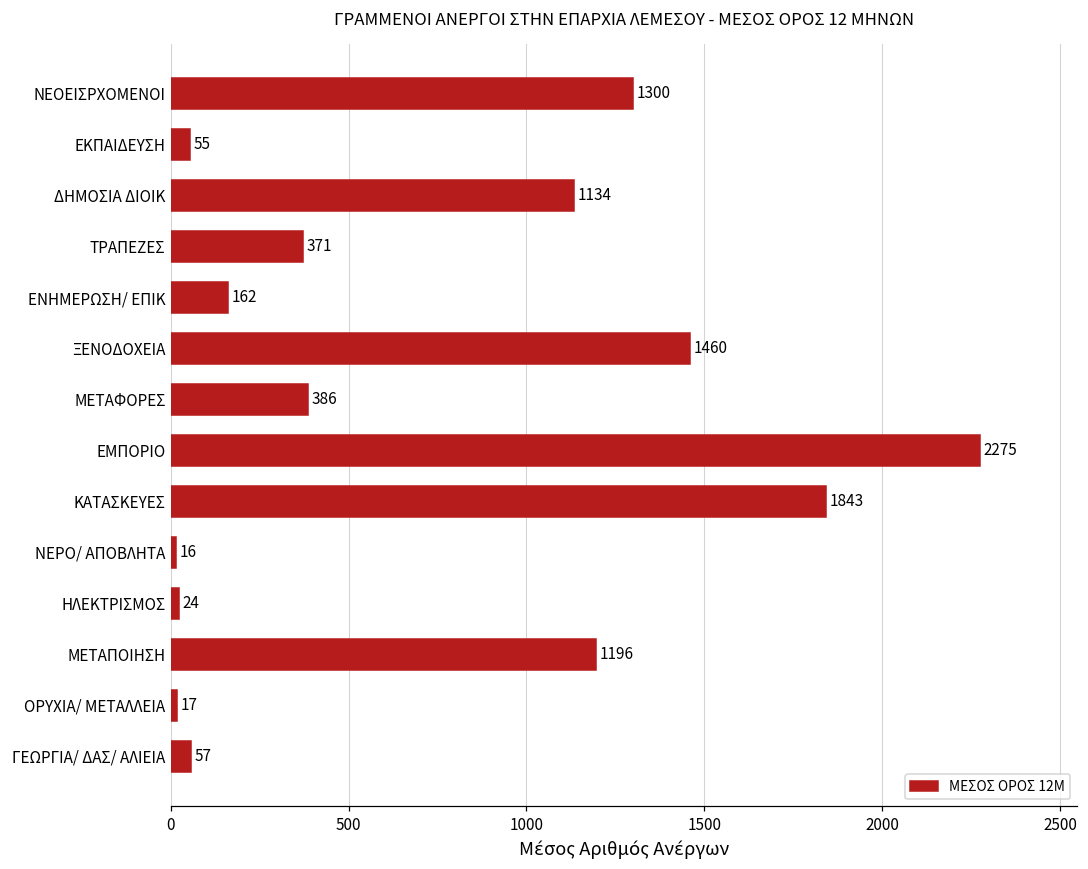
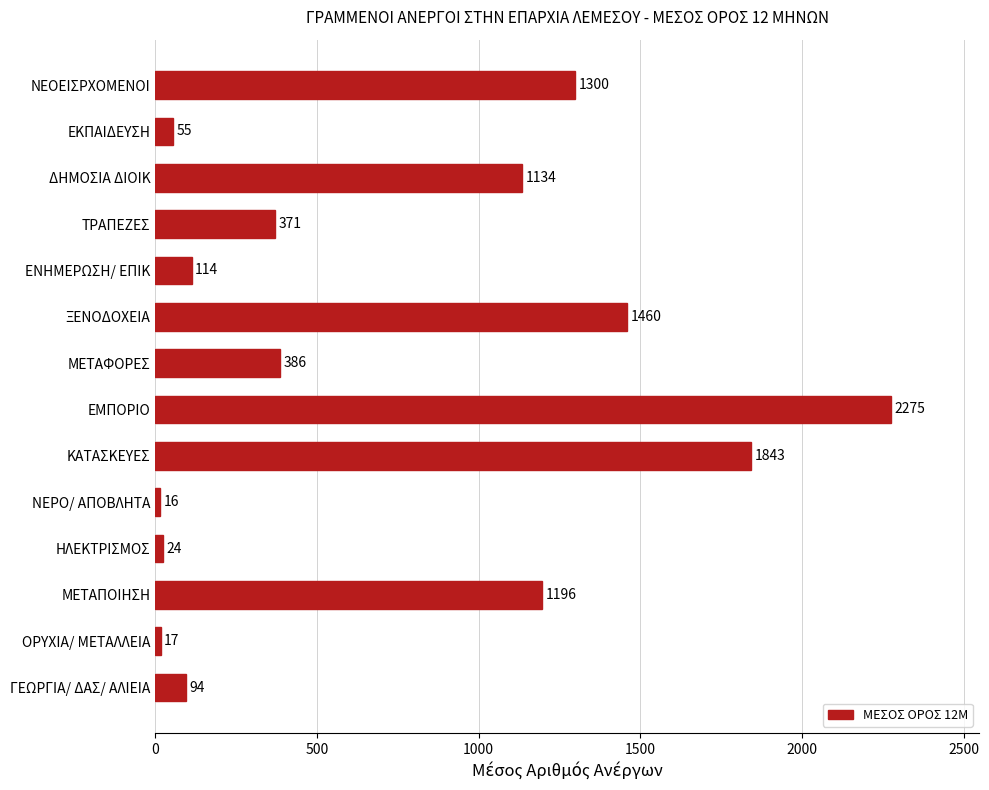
ΕΝΗΜΕΡΩΣΗ/ ΕΠΙΚ: 162 -> 114
ΓΕΩΡΓΙΑ/ ΔΑΣ/ ΑΛΙΕΙΑ: 57 -> 94
